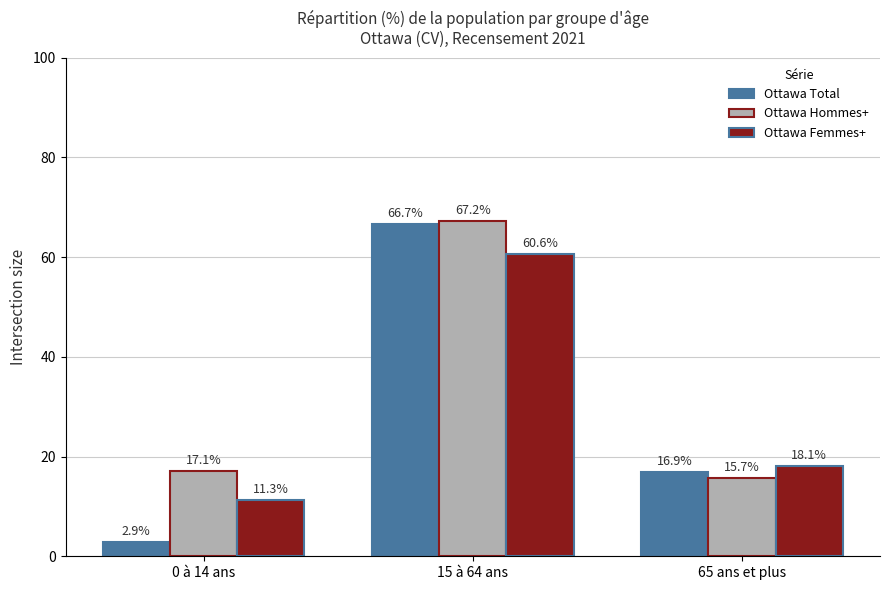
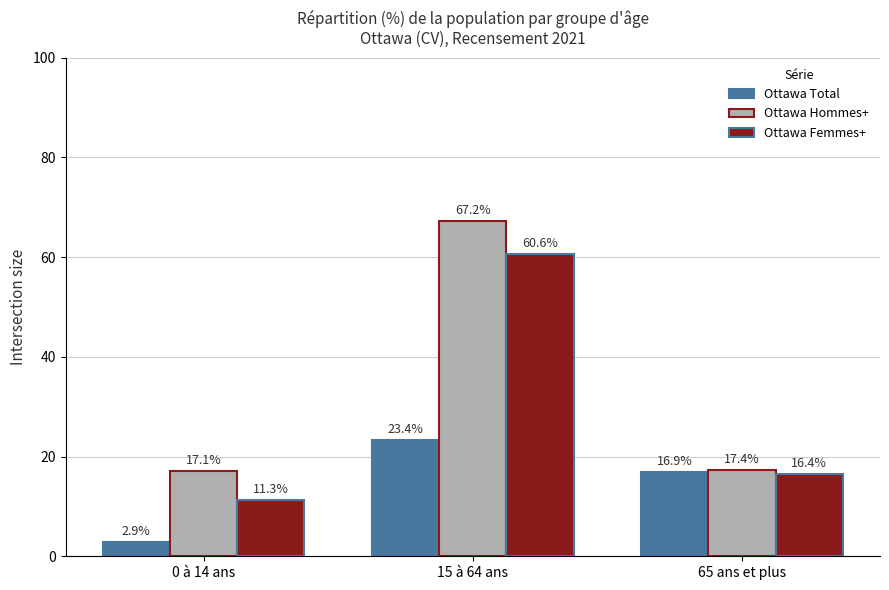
Ottawa Total, 15 à 64 ans: 66.7% -> 23.4%
Ottawa Hommes+, 65 ans et plus: 15.7% -> 17.4%
Ottawa Femmes+, 65 ans et plus: 18.1% -> 16.4%
